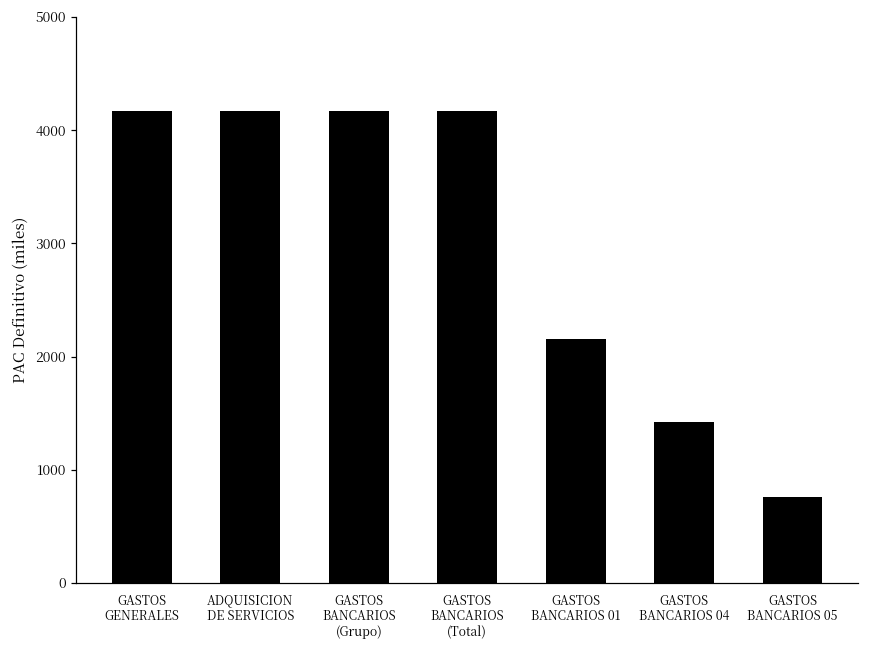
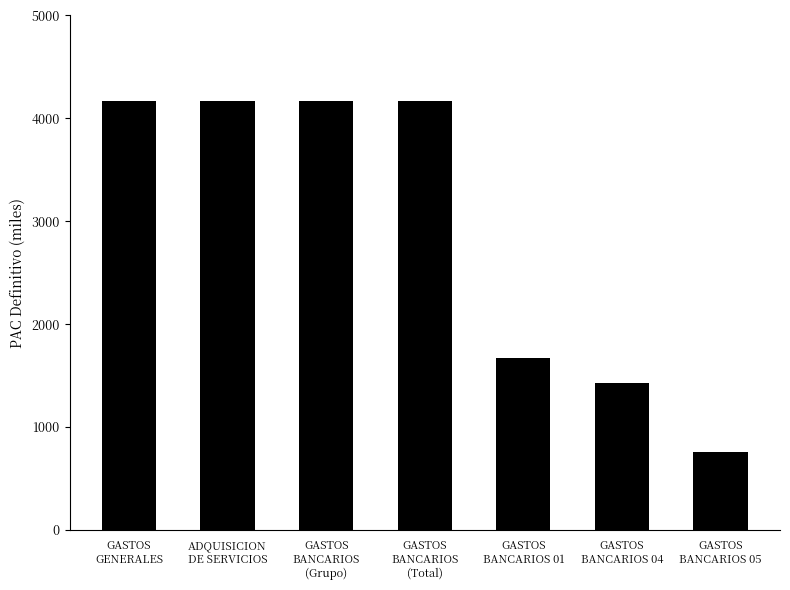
GASTOS BANCARIOS 01: 2150 -> 1670
